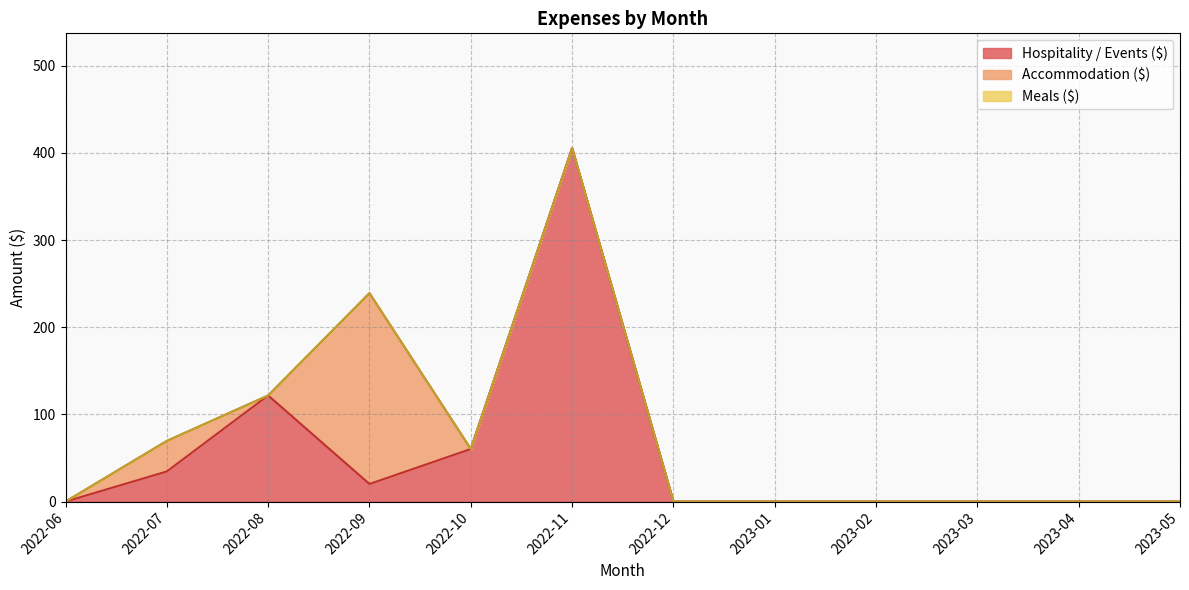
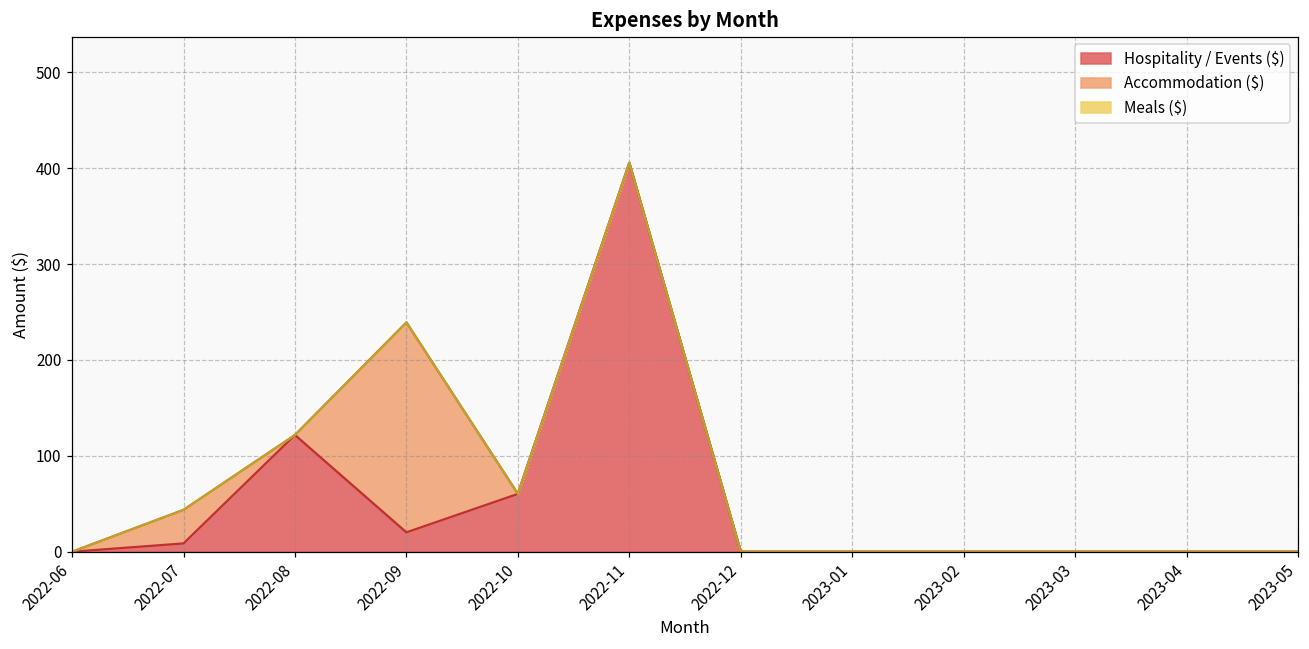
Hospitality / Events ($), 2022-07: 30 -> 10
